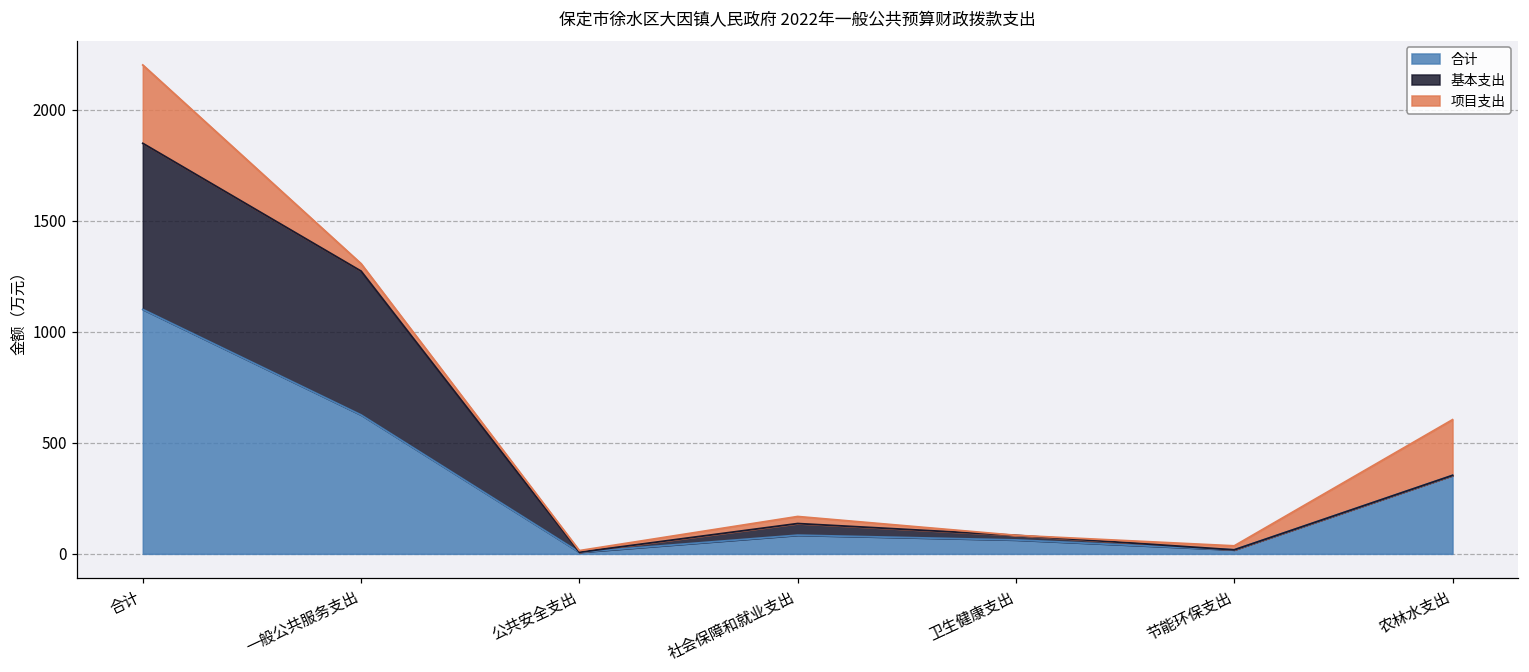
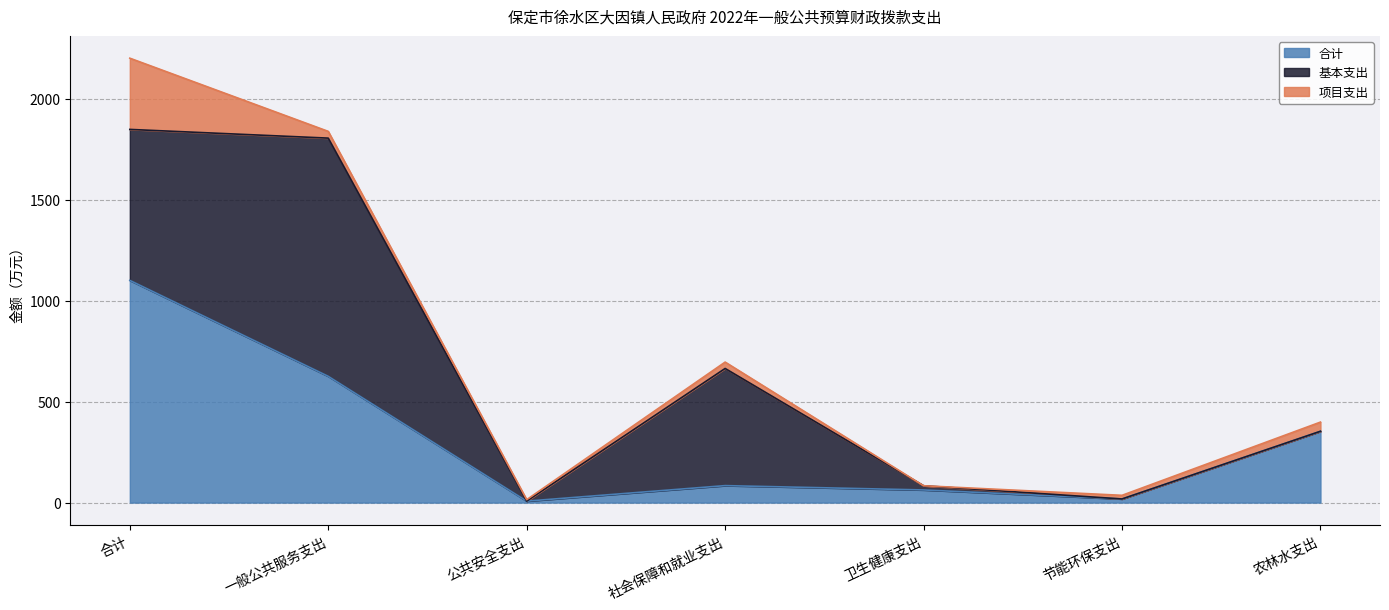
基本支出, 一般公共服务支出: 650 -> 1180
基本支出, 社会保障和就业支出: 50 -> 580
项目支出, 农林水支出: 250 -> 50
